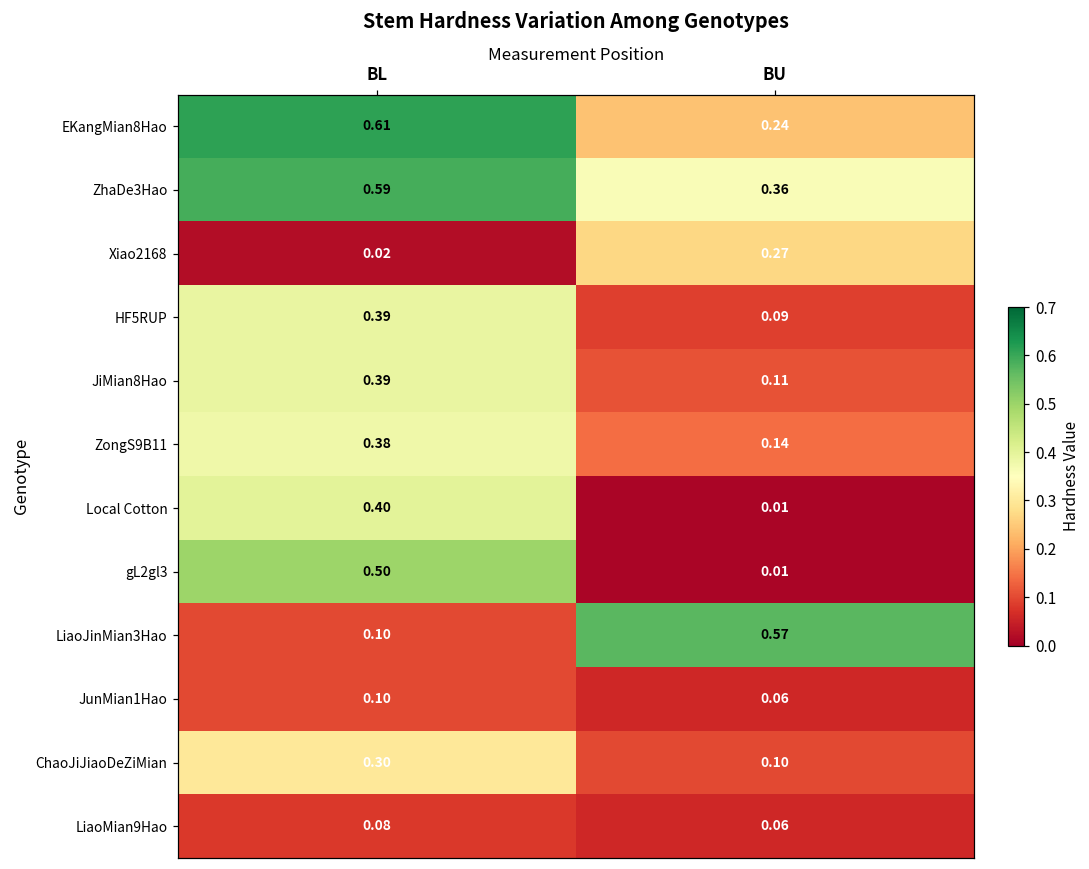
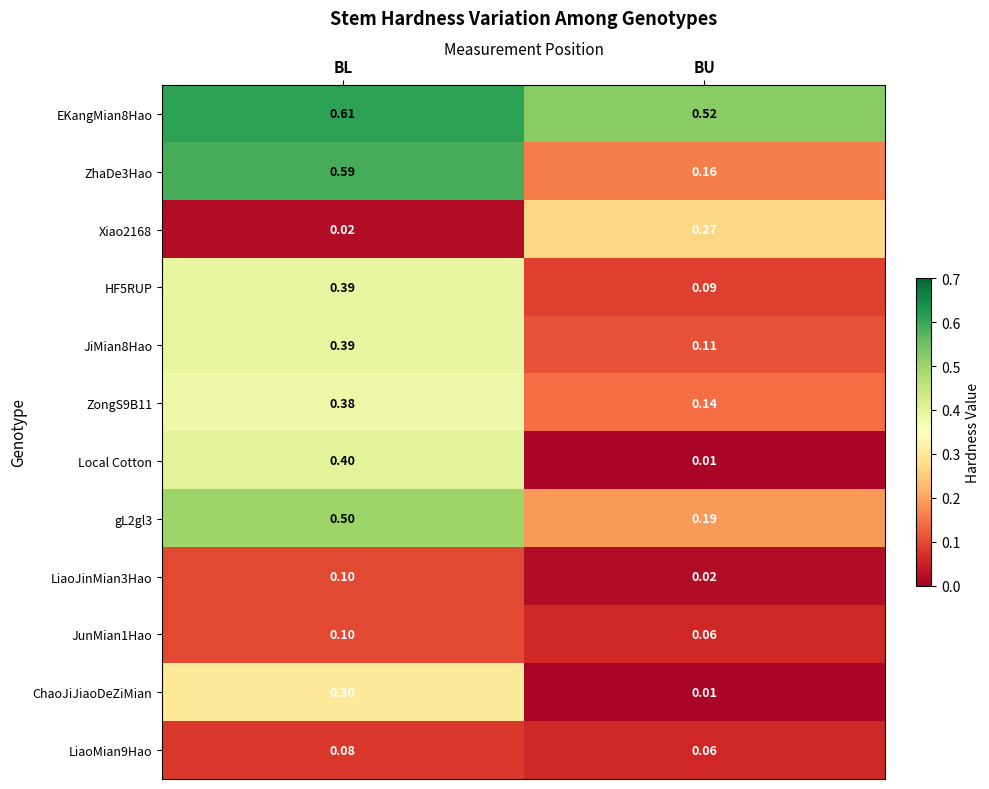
EKangMian8Hao, BU: 0.24 -> 0.52
ZhaDe3Hao, BU: 0.36 -> 0.16
gL2gl3, BU: 0.01 -> 0.19
LiaoJinMian3Hao, BU: 0.57 -> 0.02
ChaoJiJiaoDeZiMian, BU: 0.10 -> 0.01
